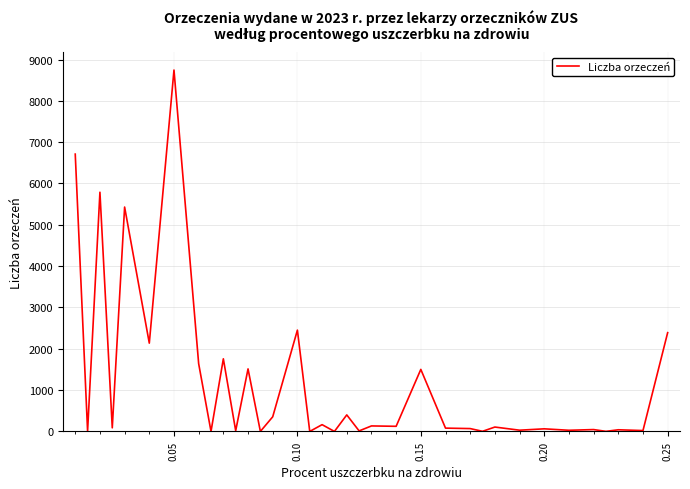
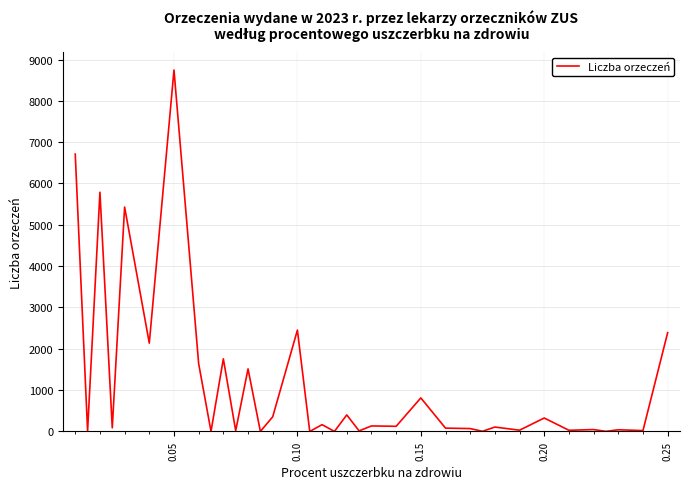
0.15: 1500 -> 800
0.20: 100 -> 300
